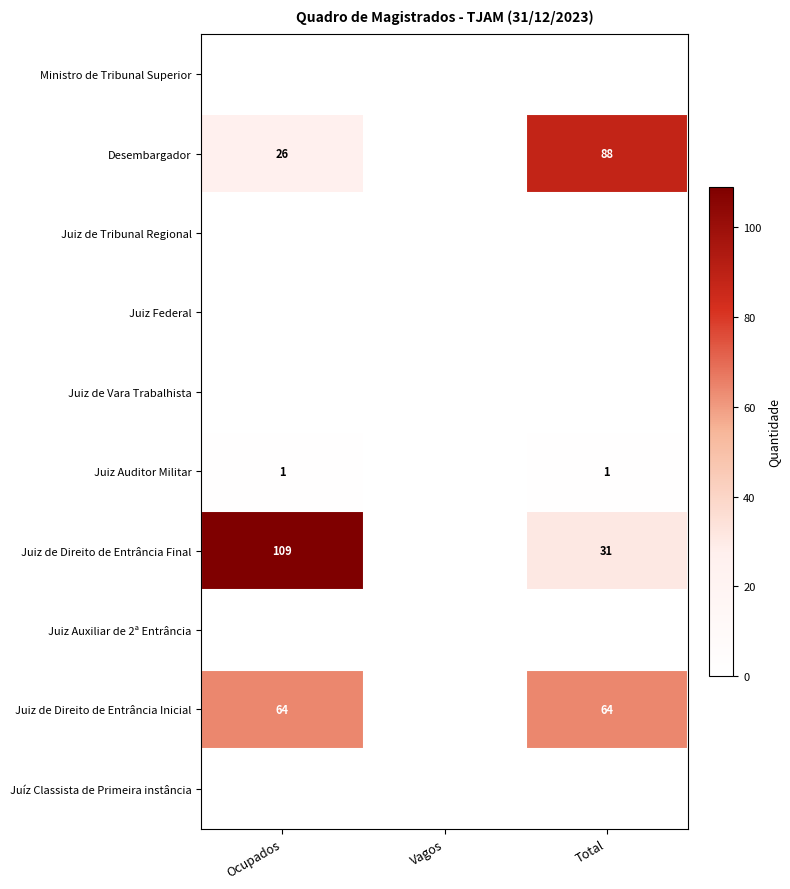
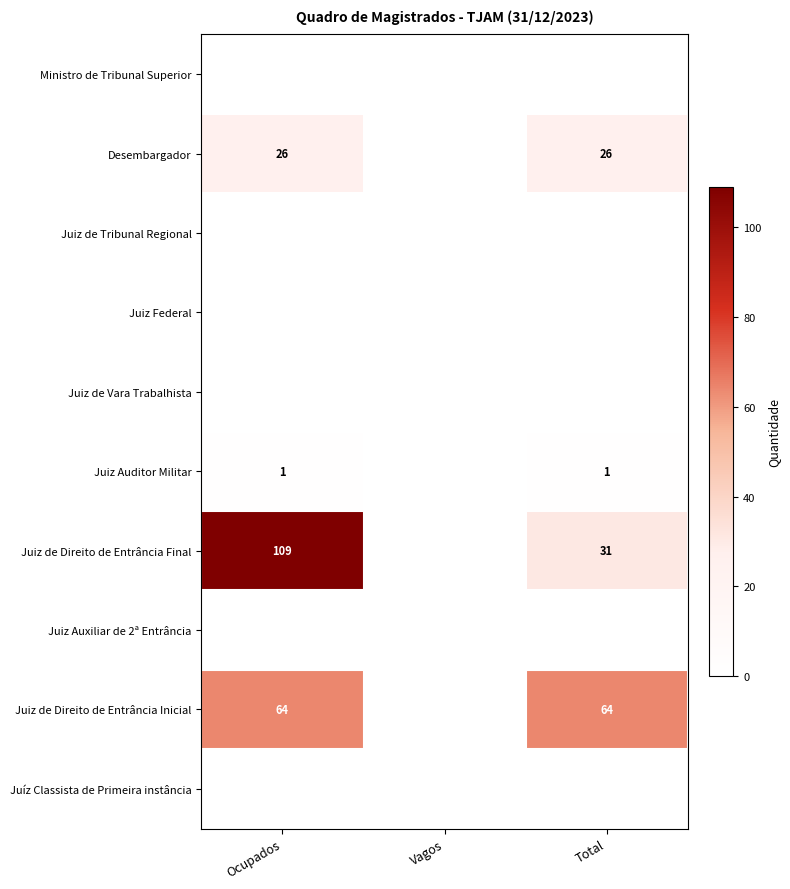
Desembargador, Total: 88 -> 26
